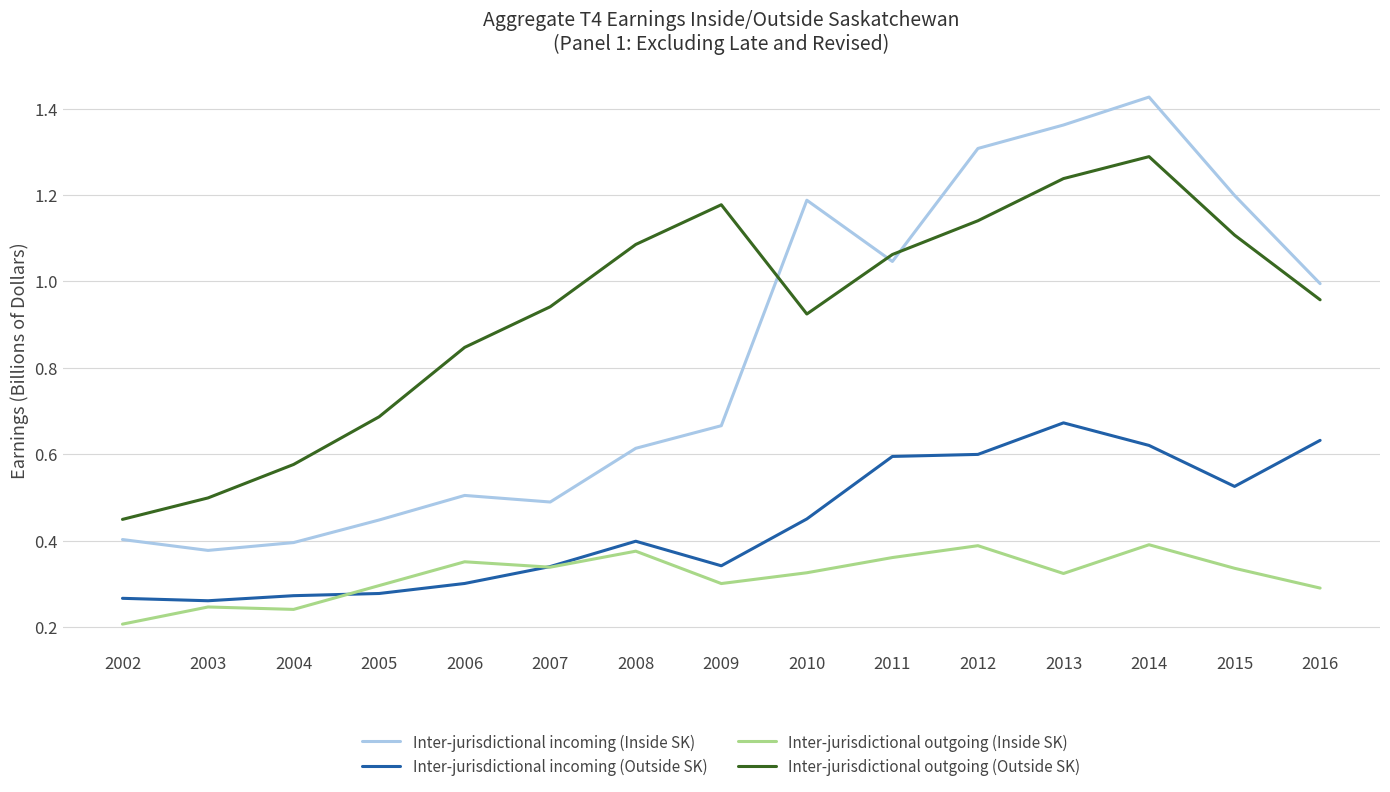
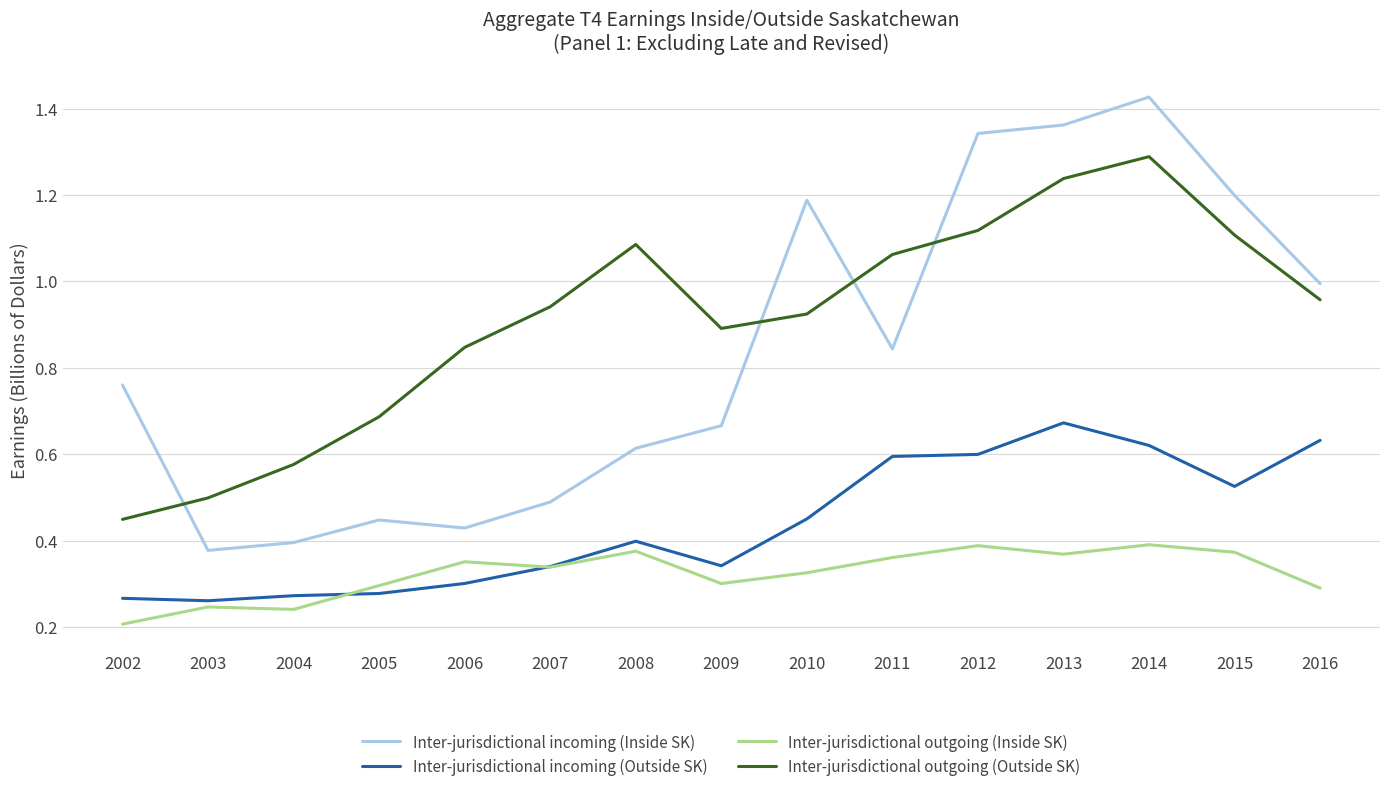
Inter-jurisdictional incoming (Inside SK), 2002: 0.40 -> 0.76
Inter-jurisdictional incoming (Inside SK), 2006: 0.50 -> 0.43
Inter-jurisdictional outgoing (Outside SK), 2009: 1.18 -> 0.89
Inter-jurisdictional incoming (Inside SK), 2011: 1.05 -> 0.84
Inter-jurisdictional incoming (Inside SK), 2012: 1.31 -> 1.34
Inter-jurisdictional outgoing (Outside SK), 2012: 1.14 -> 1.12
Inter-jurisdictional outgoing (Inside SK), 2013: 0.32 -> 0.37
Inter-jurisdictional outgoing (Inside SK), 2015: 0.34 -> 0.37
